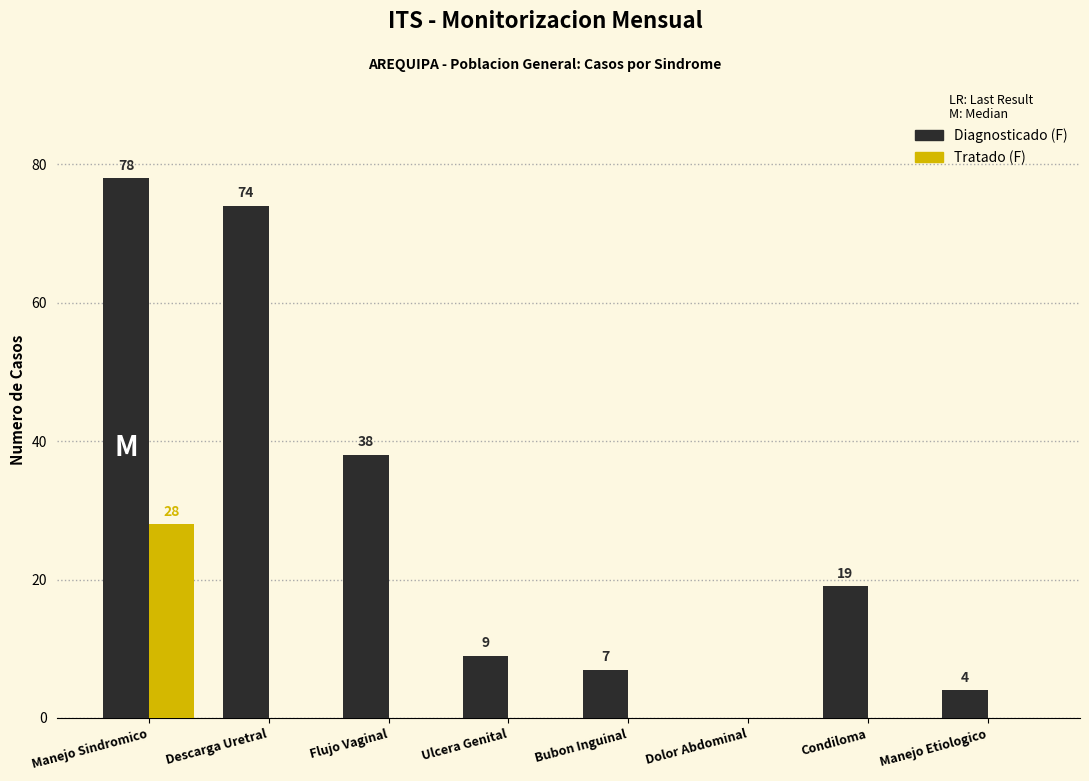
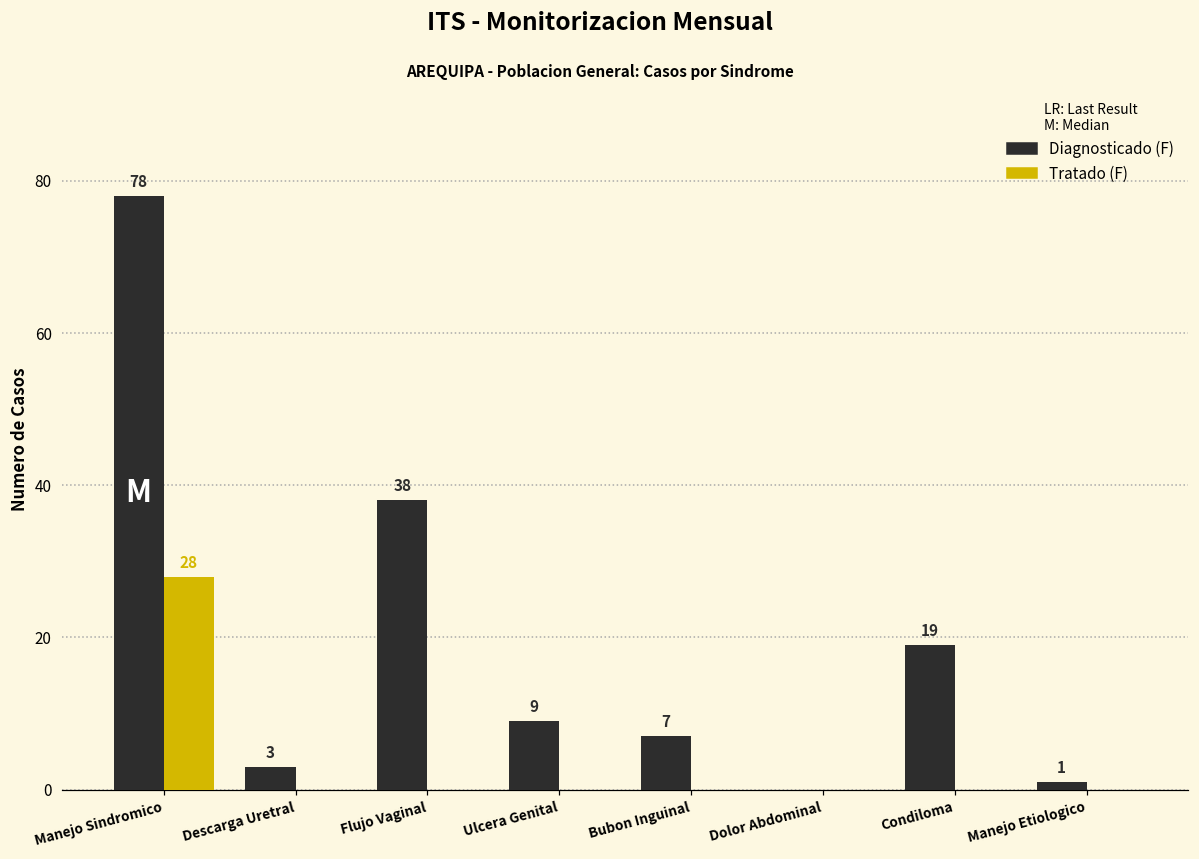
Diagnosticado (F), Descarga Uretral: 74 -> 3
Diagnosticado (F), Manejo Etiologico: 4 -> 1
